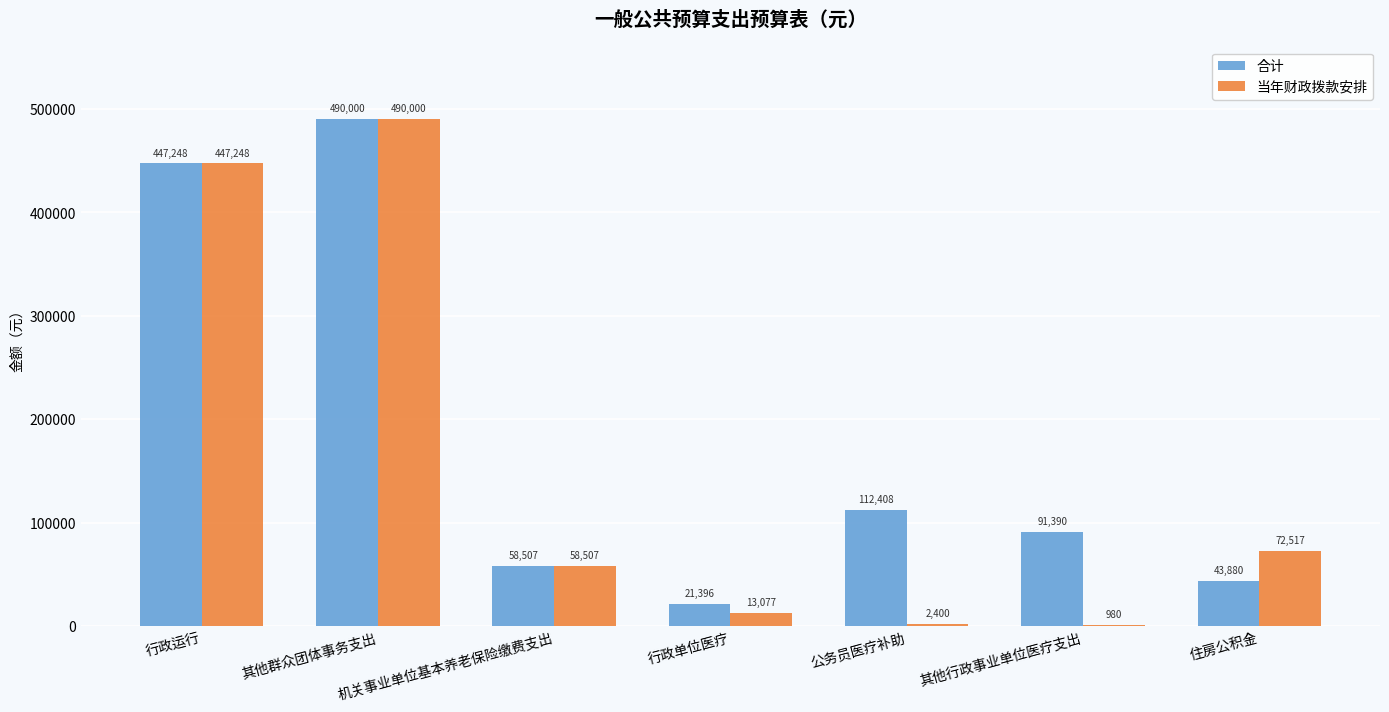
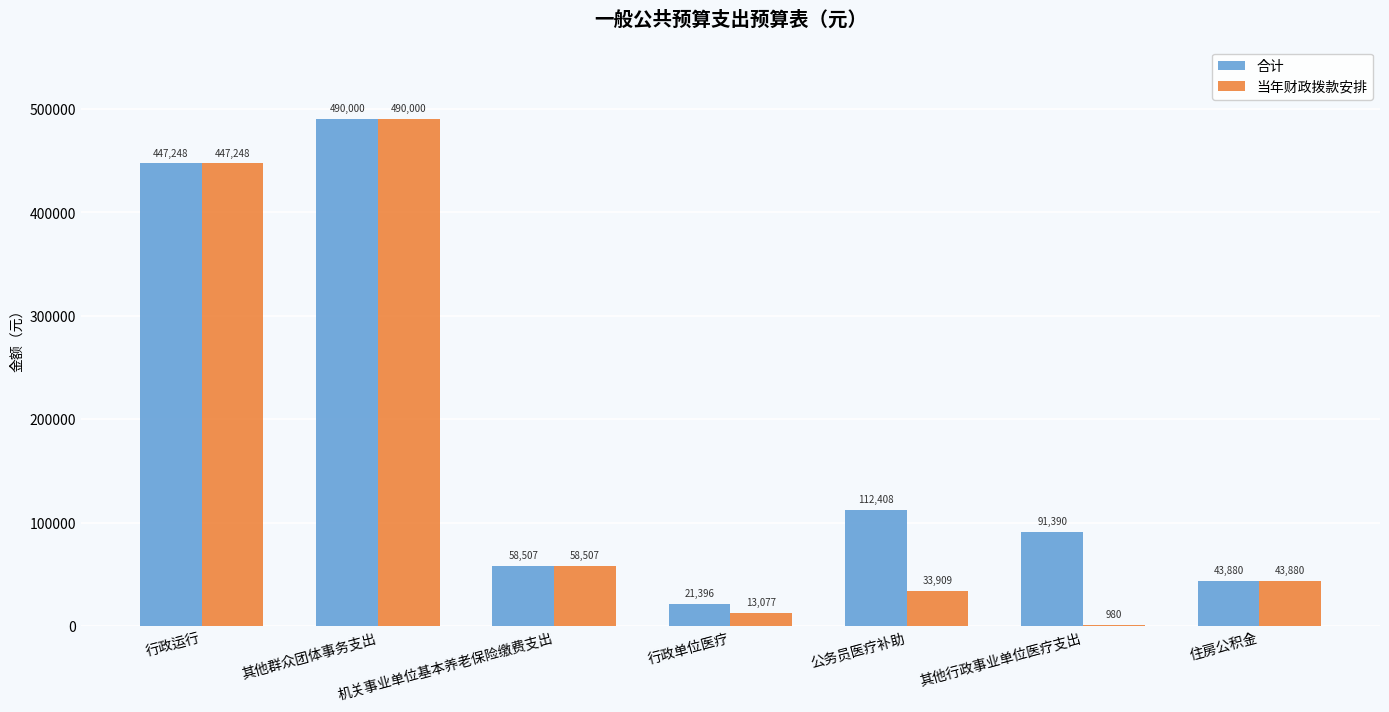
当年财政拨款安排, 公务员医疗补助: 2,400 -> 33,909
当年财政拨款安排, 住房公积金: 72,517 -> 43,880
